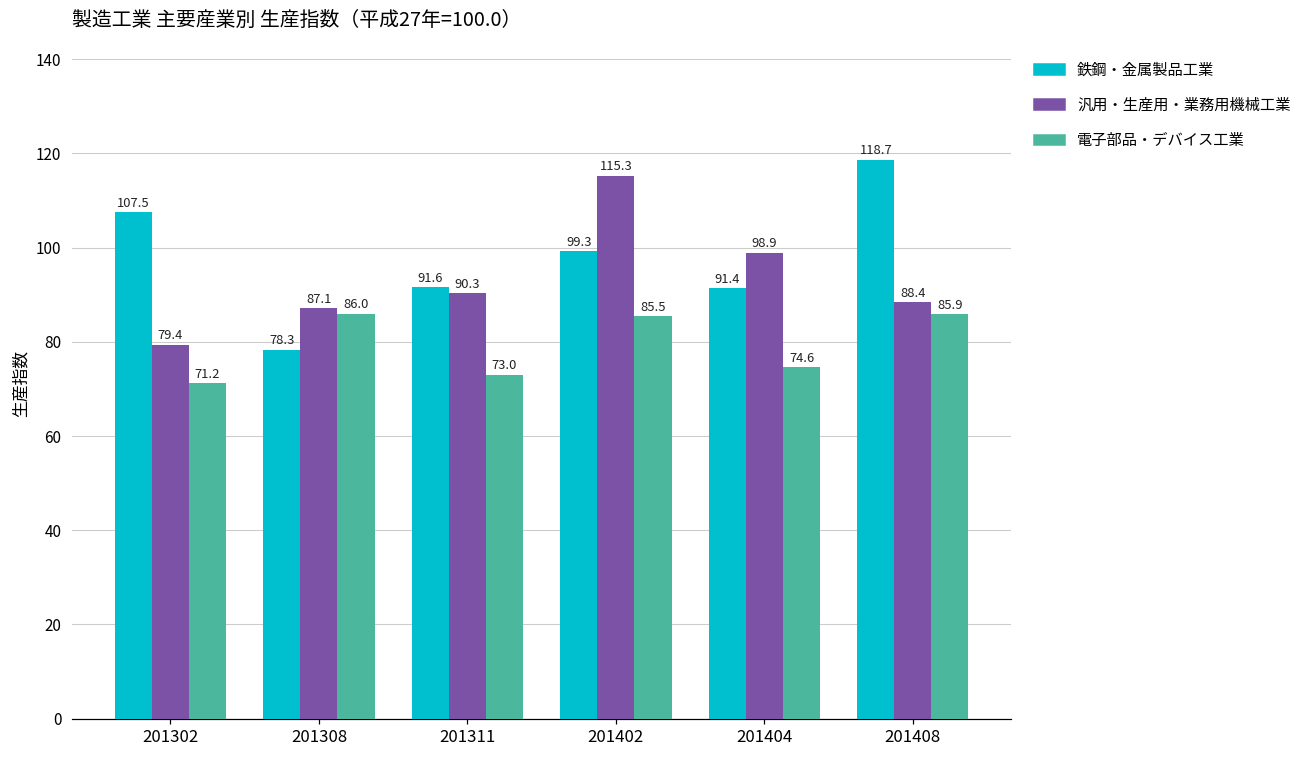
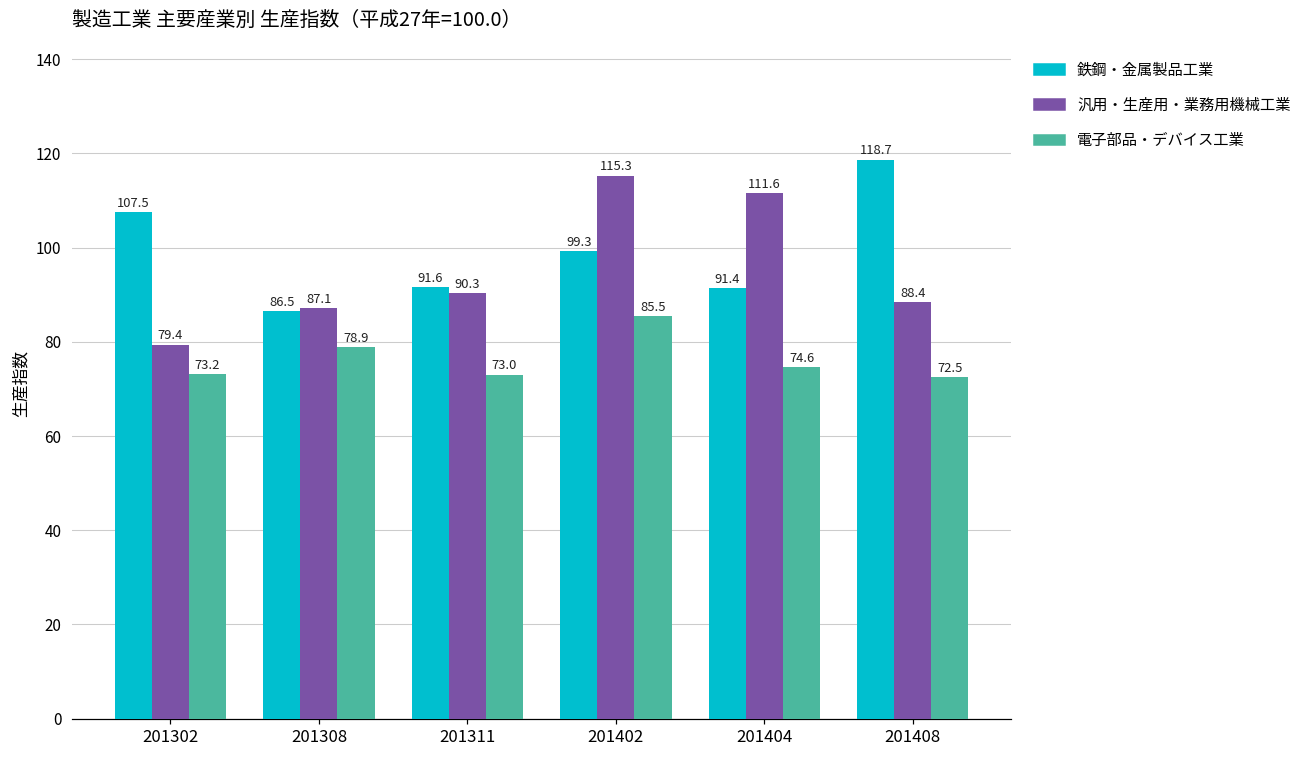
電子部品・デバイス工業, 201302: 71.2 -> 73.2
鉄鋼・金属製品工業, 201308: 78.3 -> 86.5
電子部品・デバイス工業, 201308: 86.0 -> 78.9
汎用・生産用・業務用機械工業, 201404: 98.9 -> 111.6
電子部品・デバイス工業, 201408: 85.9 -> 72.5
